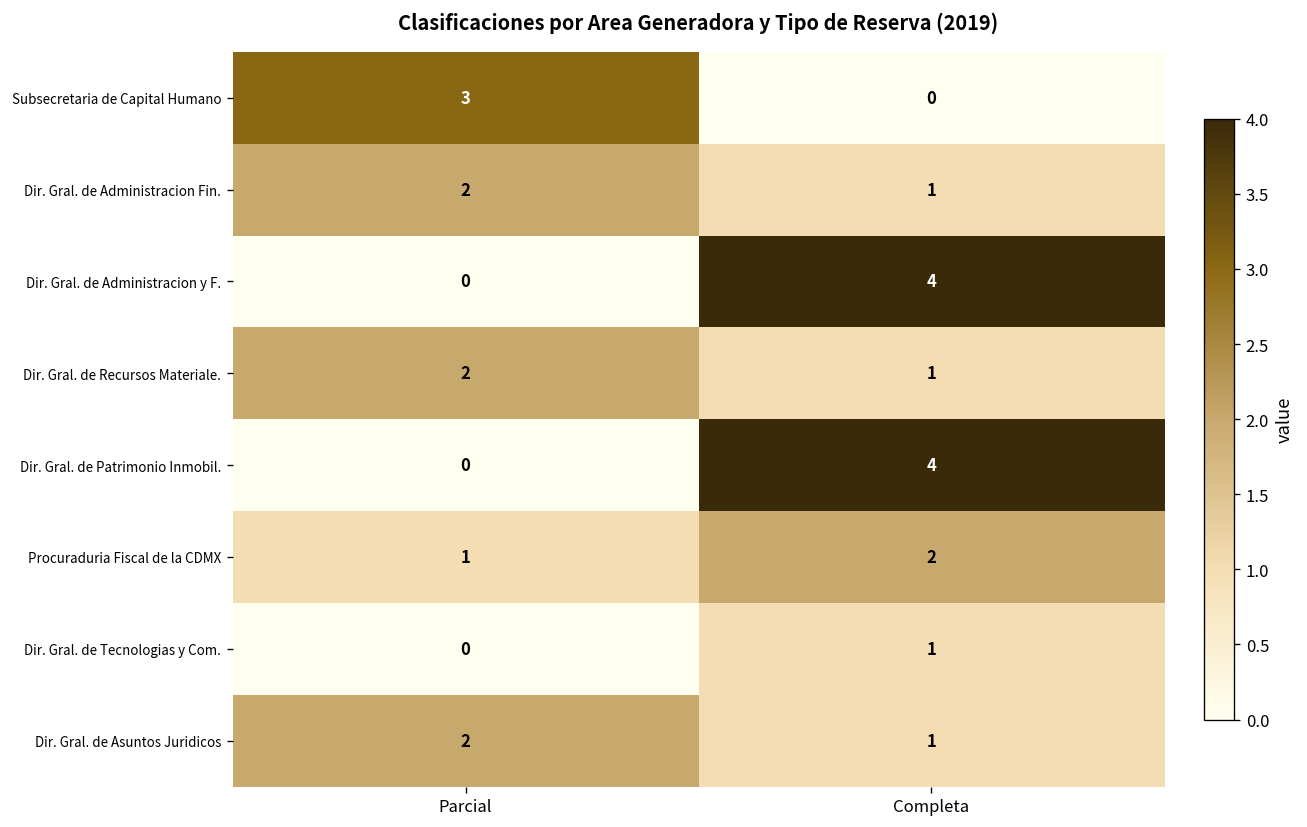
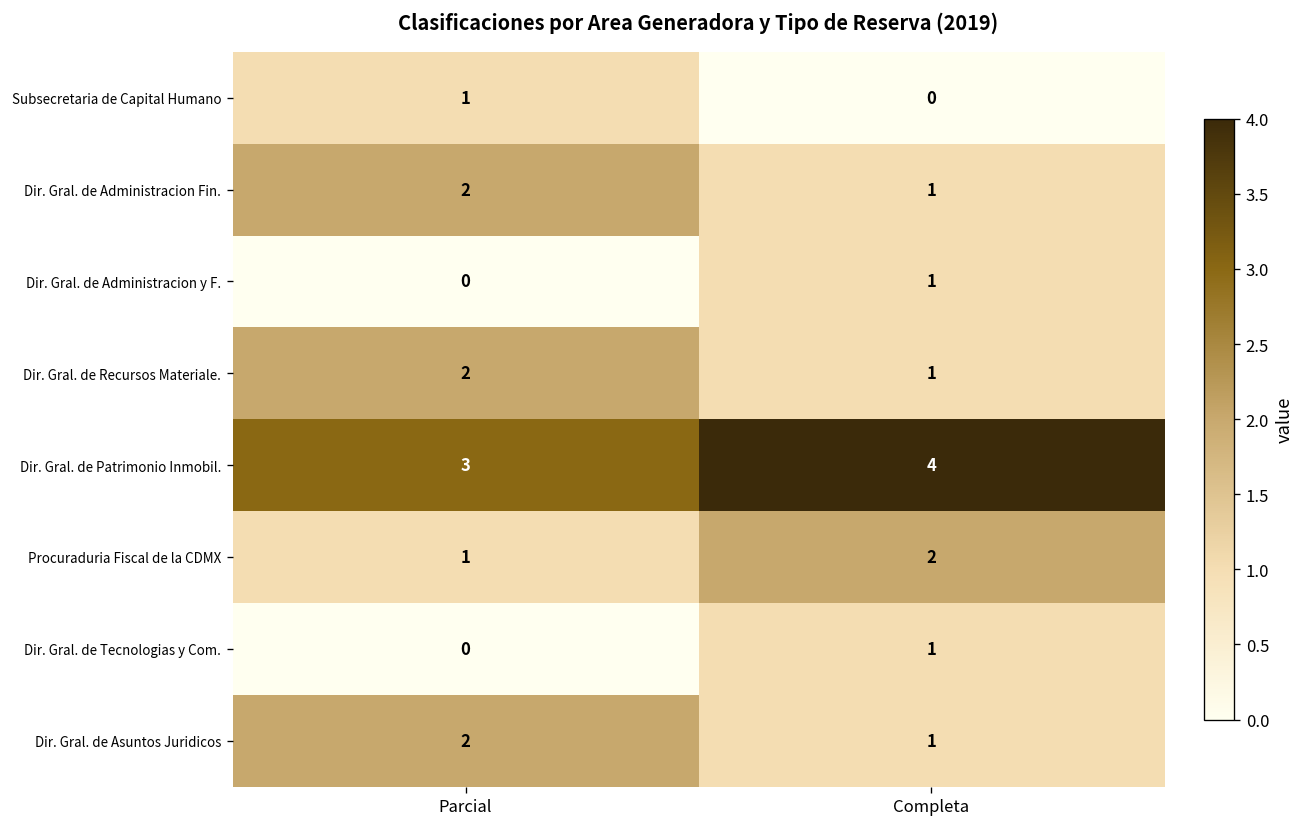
Subsecretaria de Capital Humano, Parcial: 3 -> 1
Dir. Gral. de Administracion y F., Completa: 4 -> 1
Dir. Gral. de Patrimonio Inmobil., Parcial: 0 -> 3
